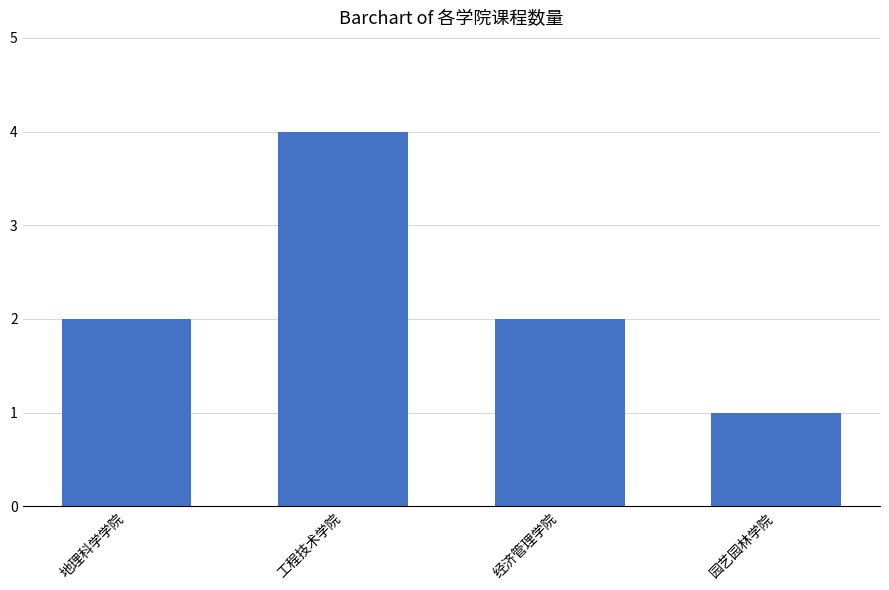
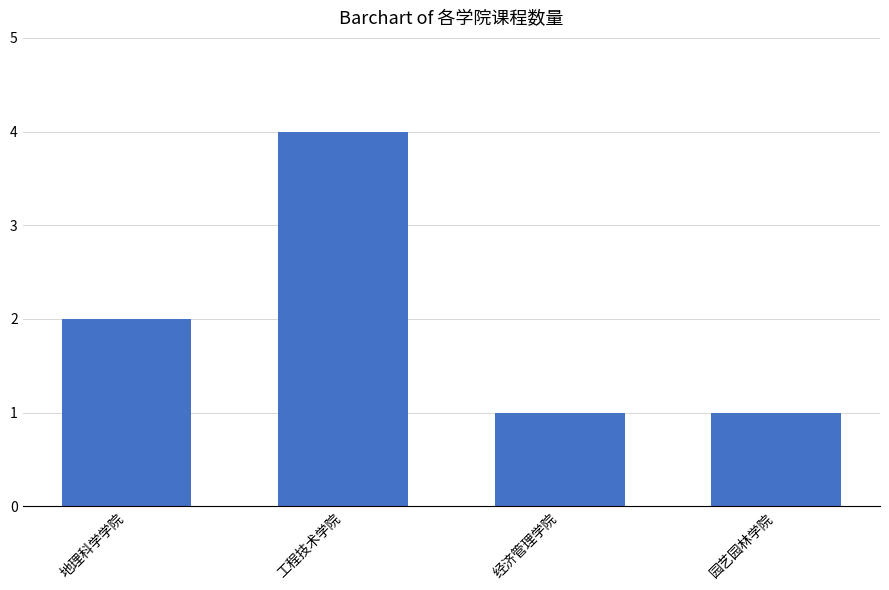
经济管理学院: 2 -> 1
